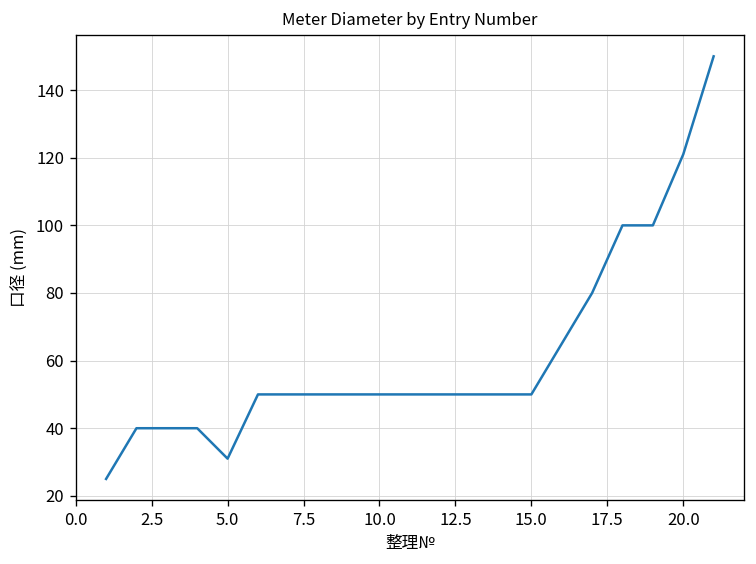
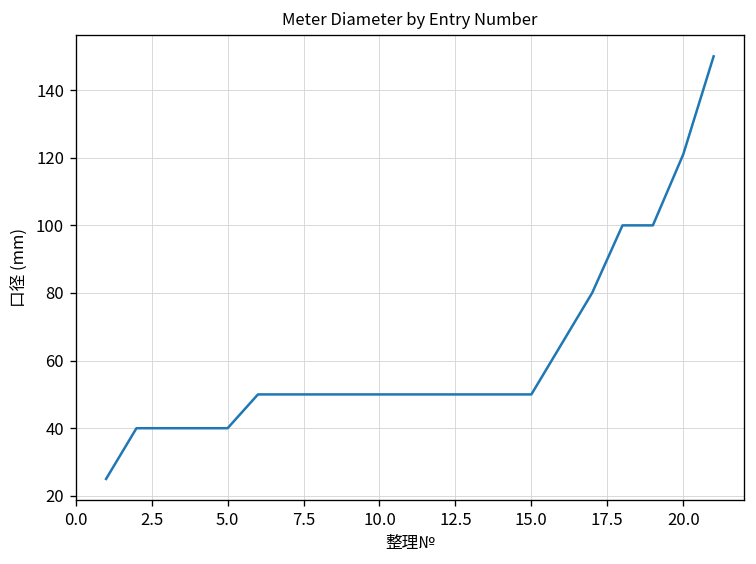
5.0: 31 -> 40
